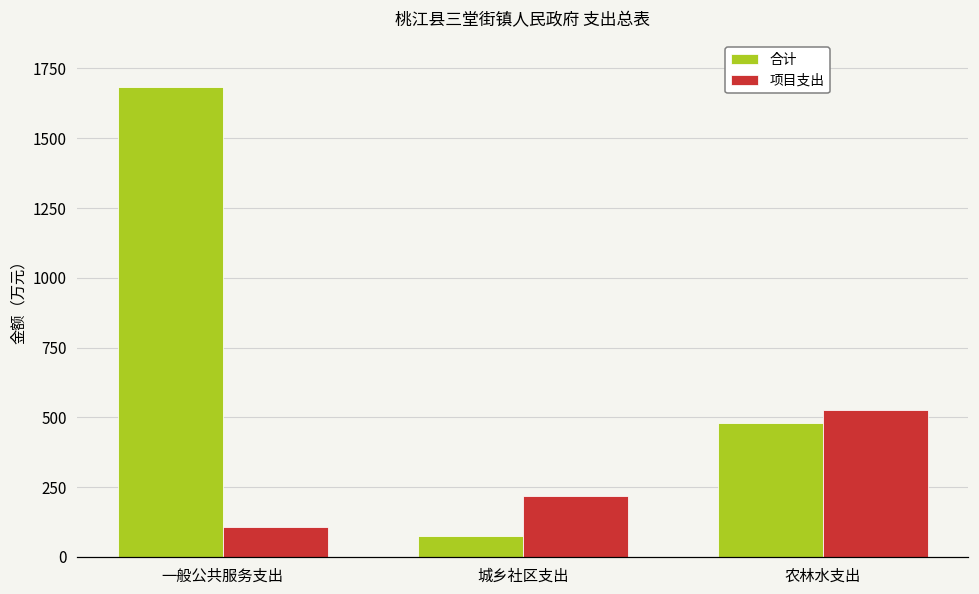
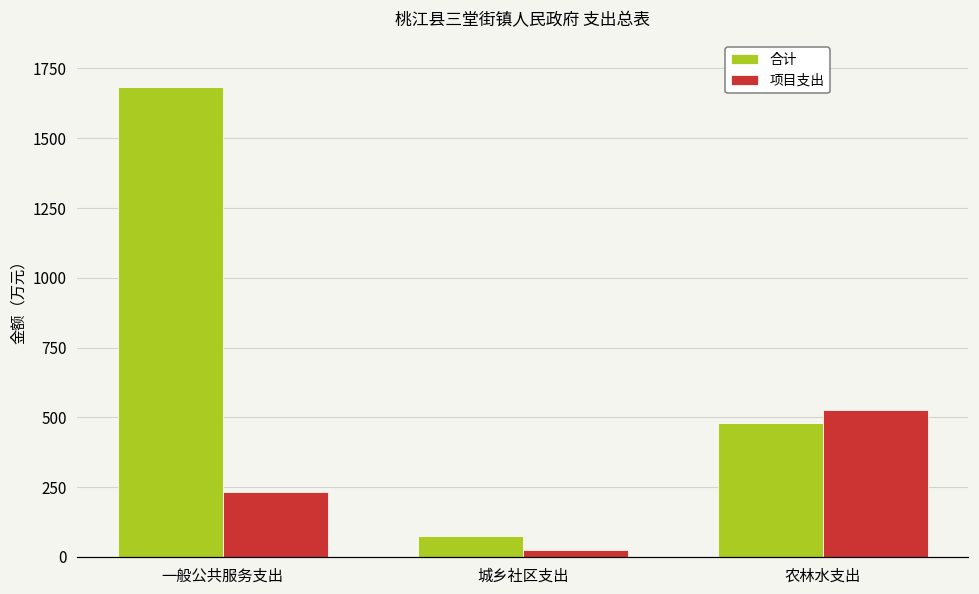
项目支出, 一般公共服务支出: 110 -> 230
项目支出, 城乡社区支出: 220 -> 30
